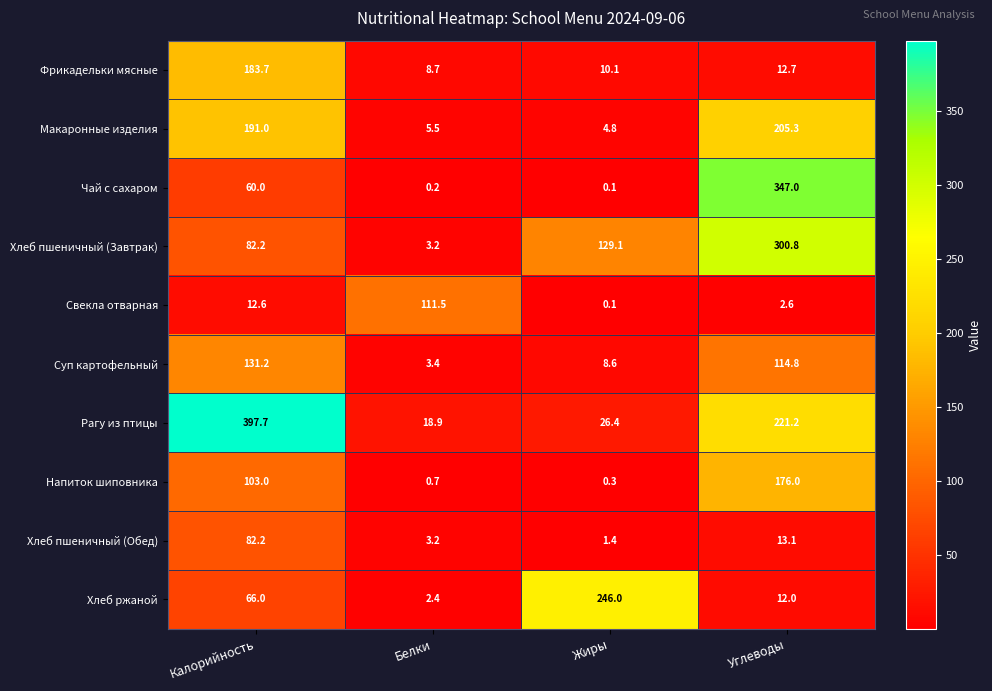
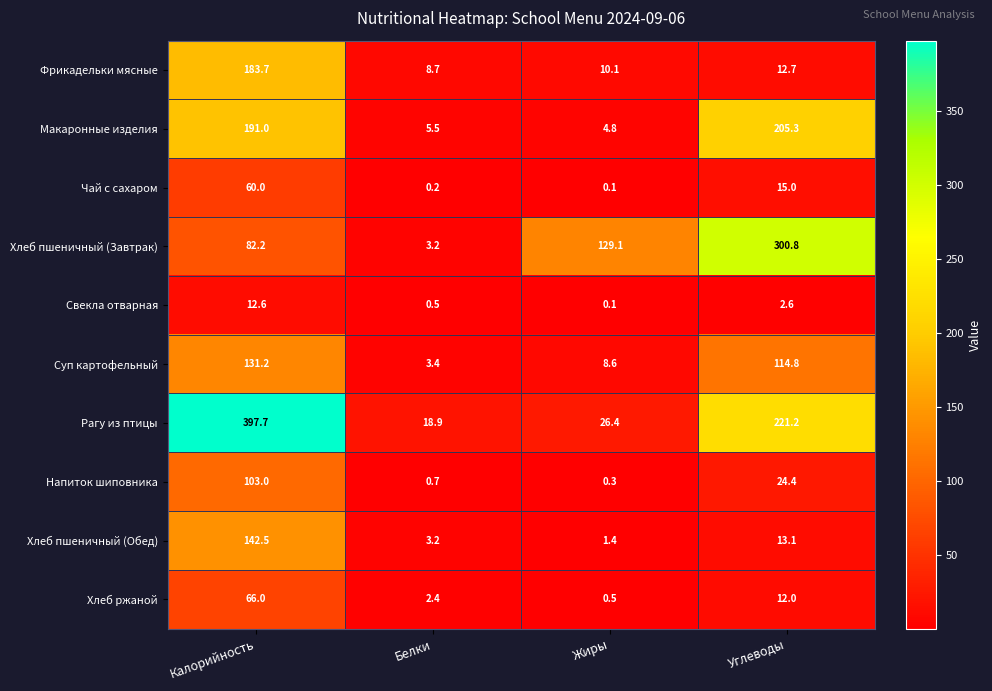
Чай с сахаром, Углеводы: 347.0 -> 15.0
Свекла отварная, Белки: 111.5 -> 0.5
Напиток шиповника, Углеводы: 176.0 -> 24.4
Хлеб пшеничный (Обед), Калорийность: 82.2 -> 142.5
Хлеб ржаной, Жиры: 246.0 -> 0.5
